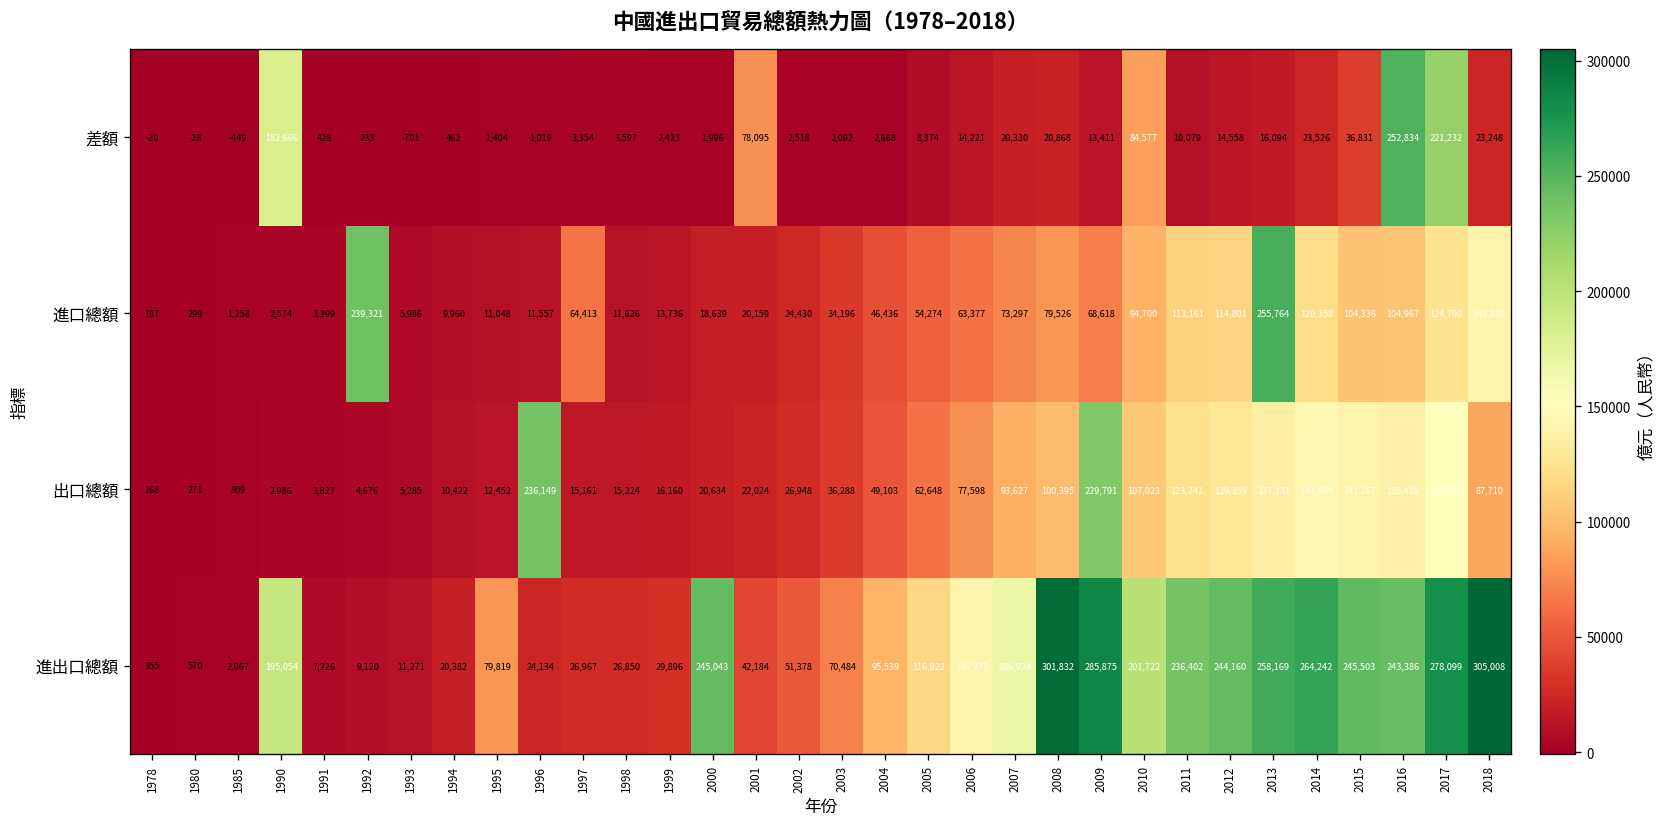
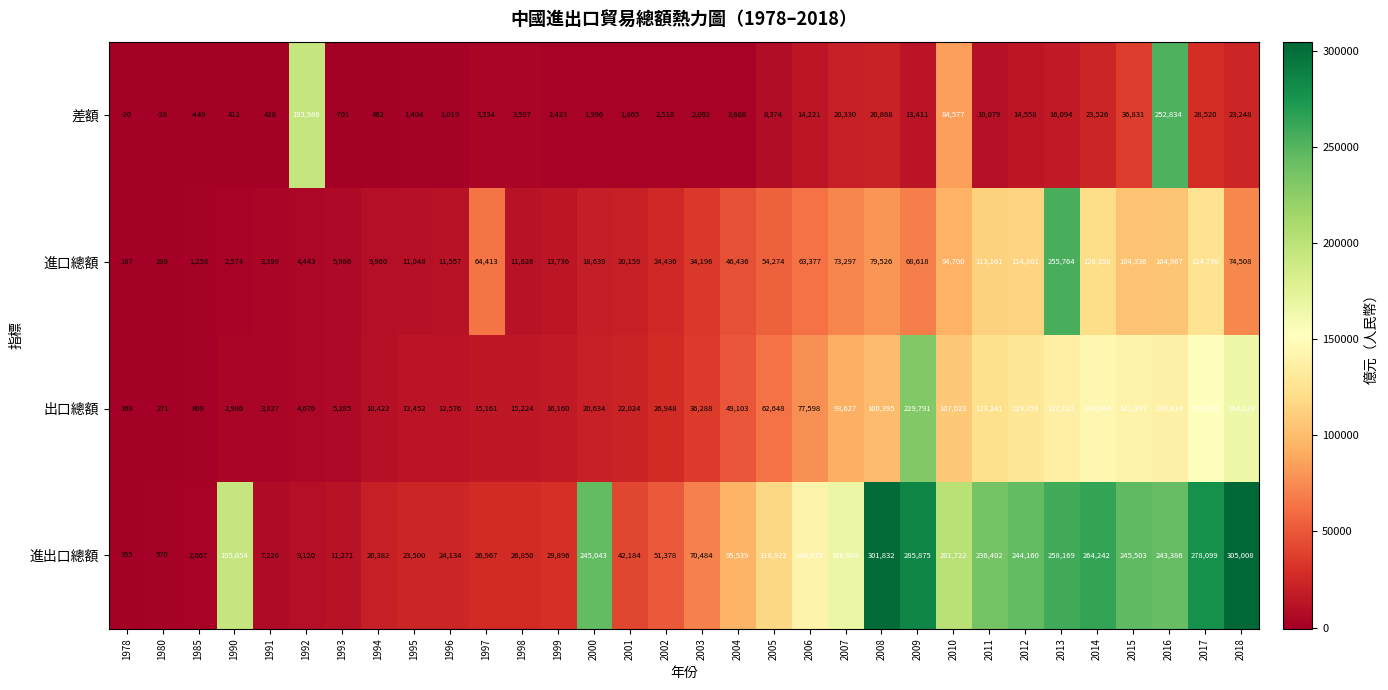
差額, 1990: 182,666 -> 412
差額, 1992: 233 -> 193,986
差額, 2001: 78,095 -> 1,865
差額, 2017: 221,232 -> 28,520
進口總額, 1992: 239,321 -> 4,443
進口總額, 2018: 140,880 -> 74,508
出口總額, 1996: 236,149 -> 12,576
出口總額, 2018: 87,710 -> 164,128
進出口總額, 1995: 79,819 -> 23,500
